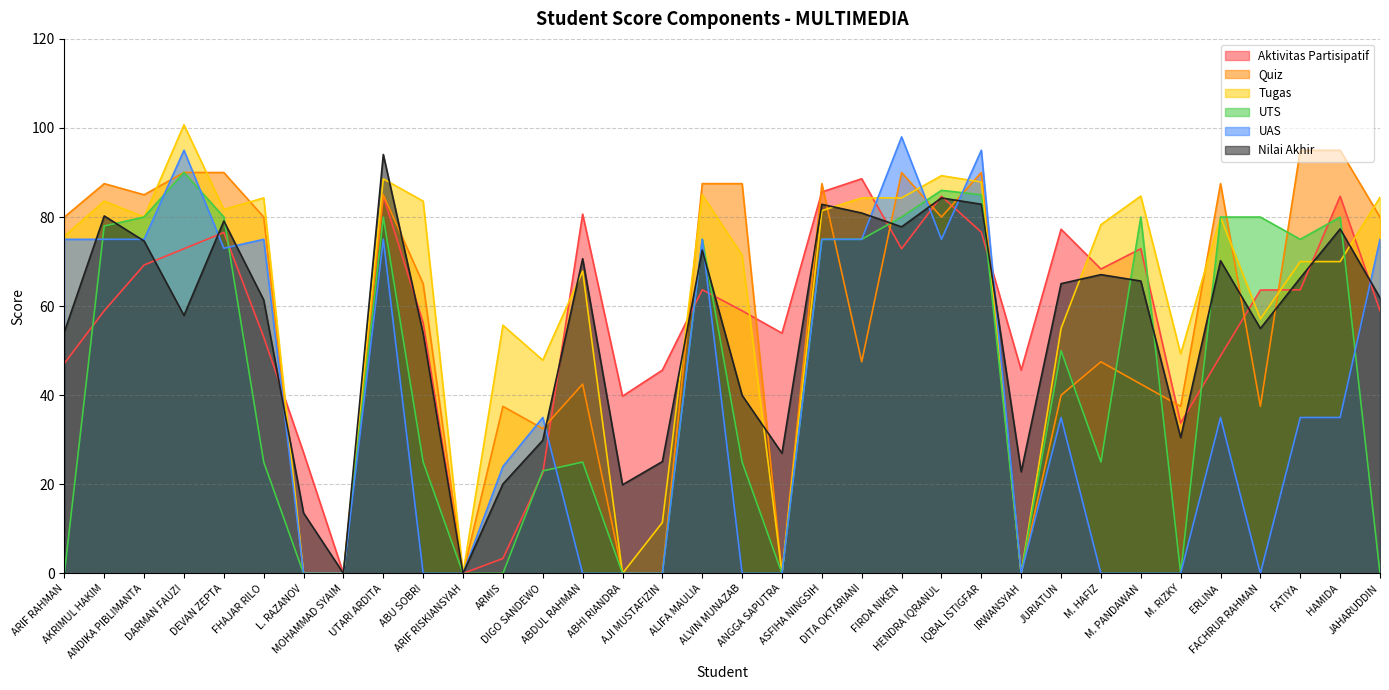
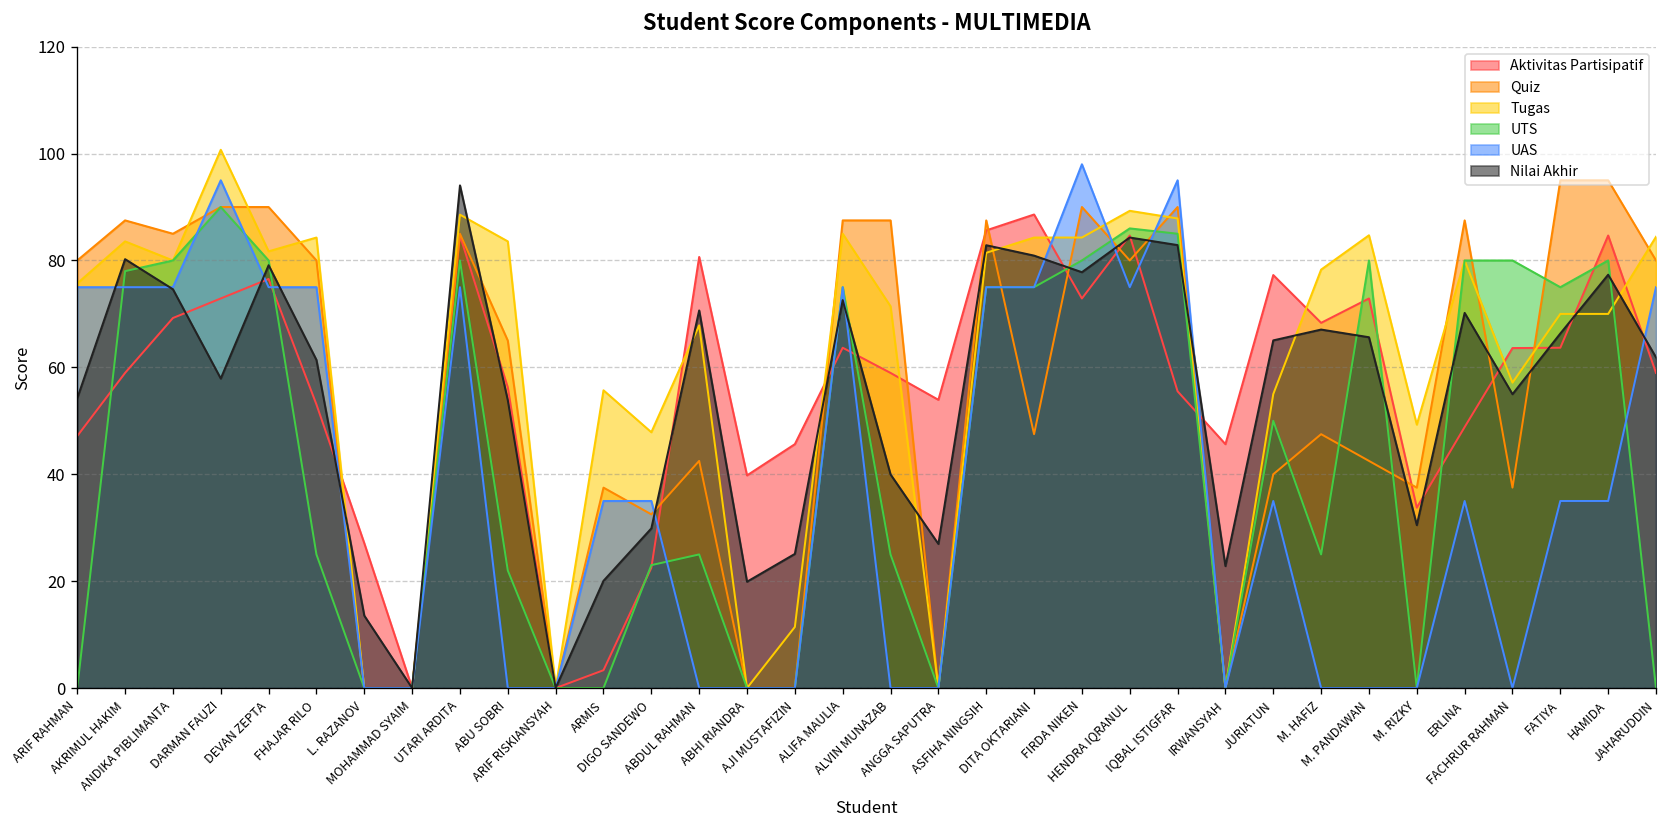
UAS, DEVAN ZEPTA: 73 -> 75
UTS, ABU SOBRI: 25 -> 22
UAS, ARMIS: 24 -> 35
Aktivitas Partisipatif, IQBAL ISTIGFAR: 77 -> 56
